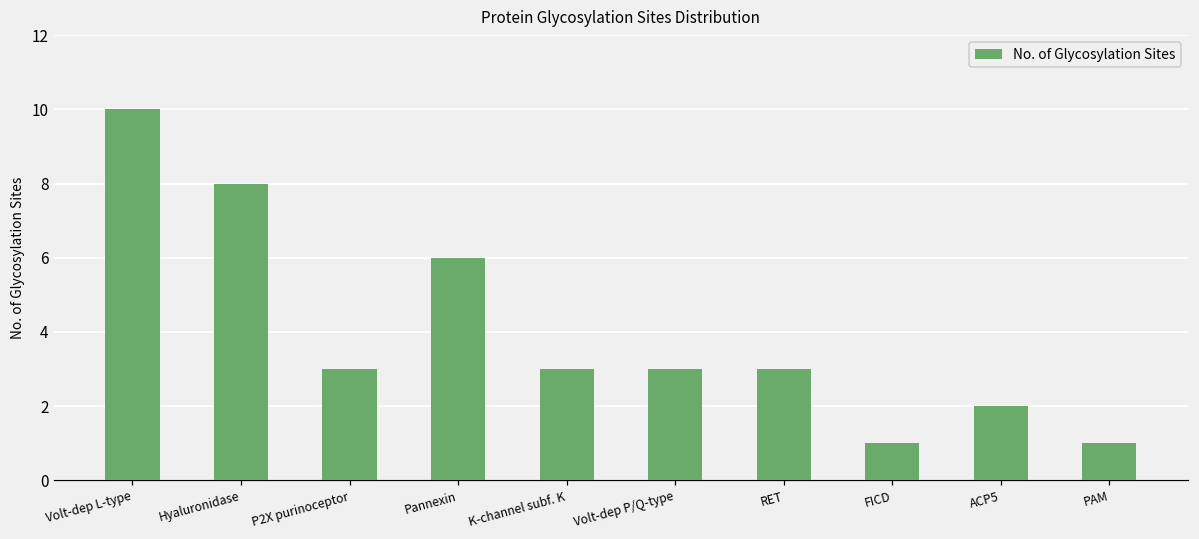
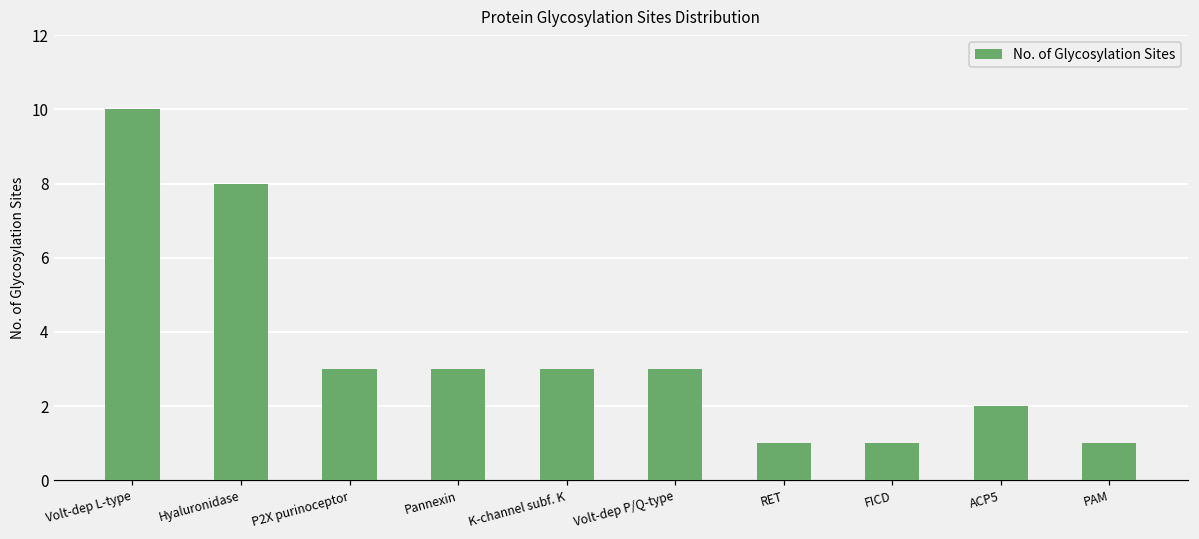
Pannexin: 6 -> 3
RET: 3 -> 1
